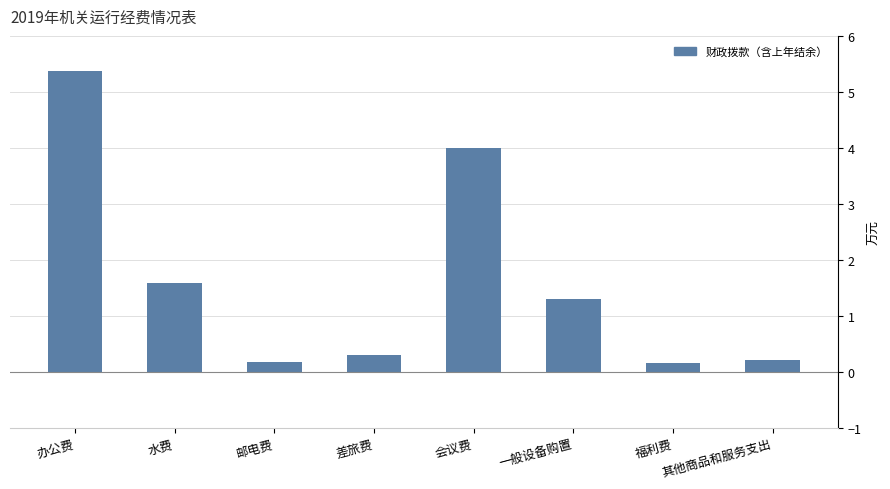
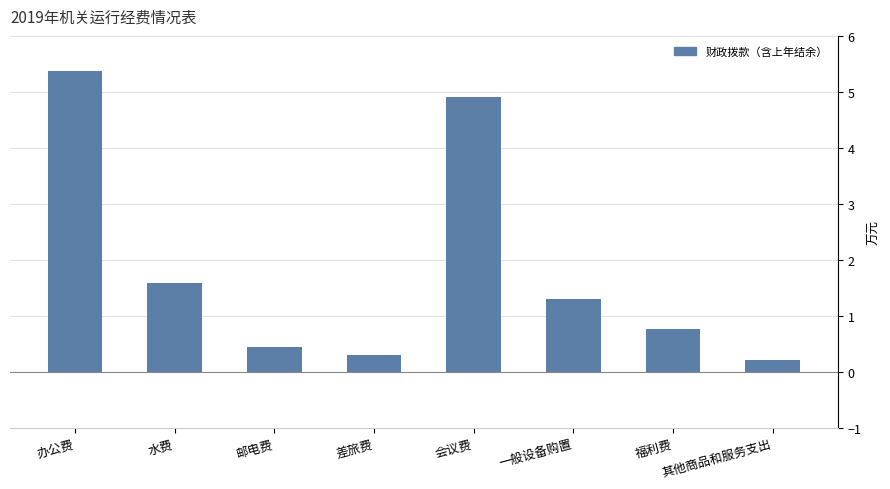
邮电费: 0.2 -> 0.4
会议费: 4.0 -> 4.9
福利费: 0.2 -> 0.8
